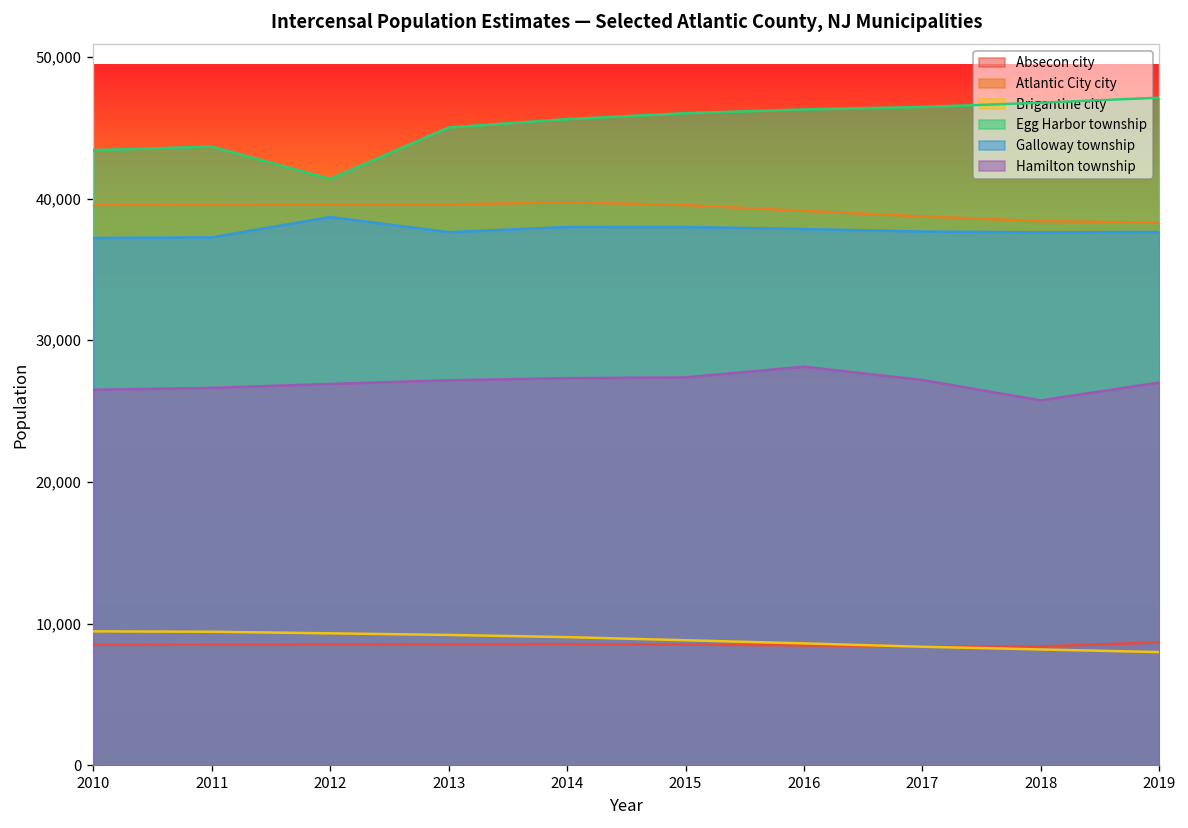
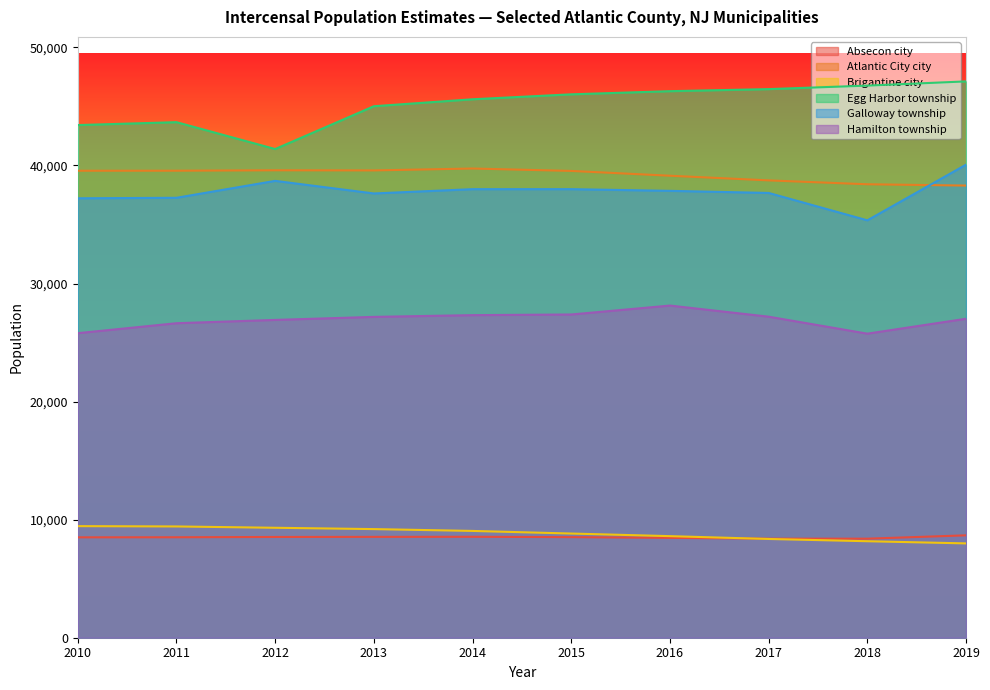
Hamilton township, 2010: 26,500 -> 25,800
Galloway township, 2018: 37,600 -> 35,400
Galloway township, 2019: 37,600 -> 40,100
